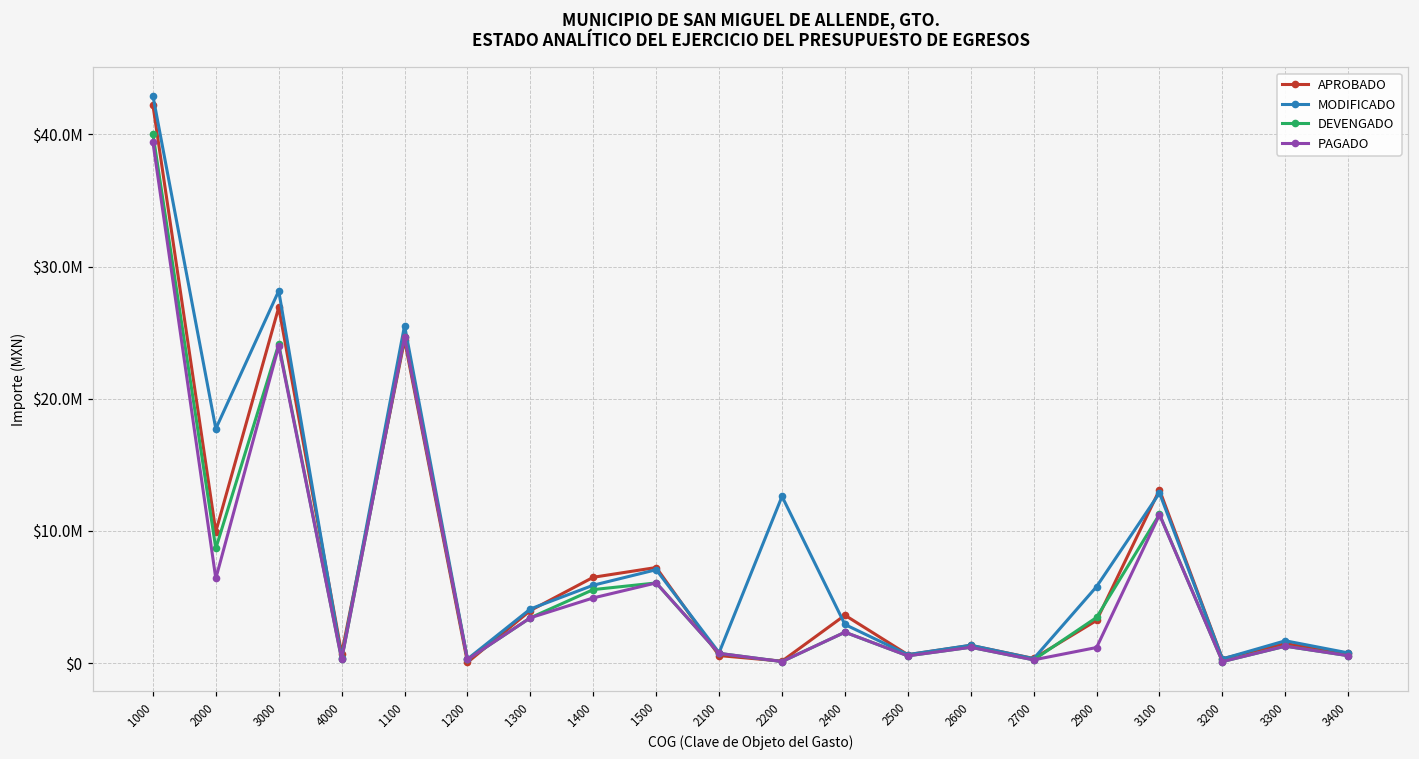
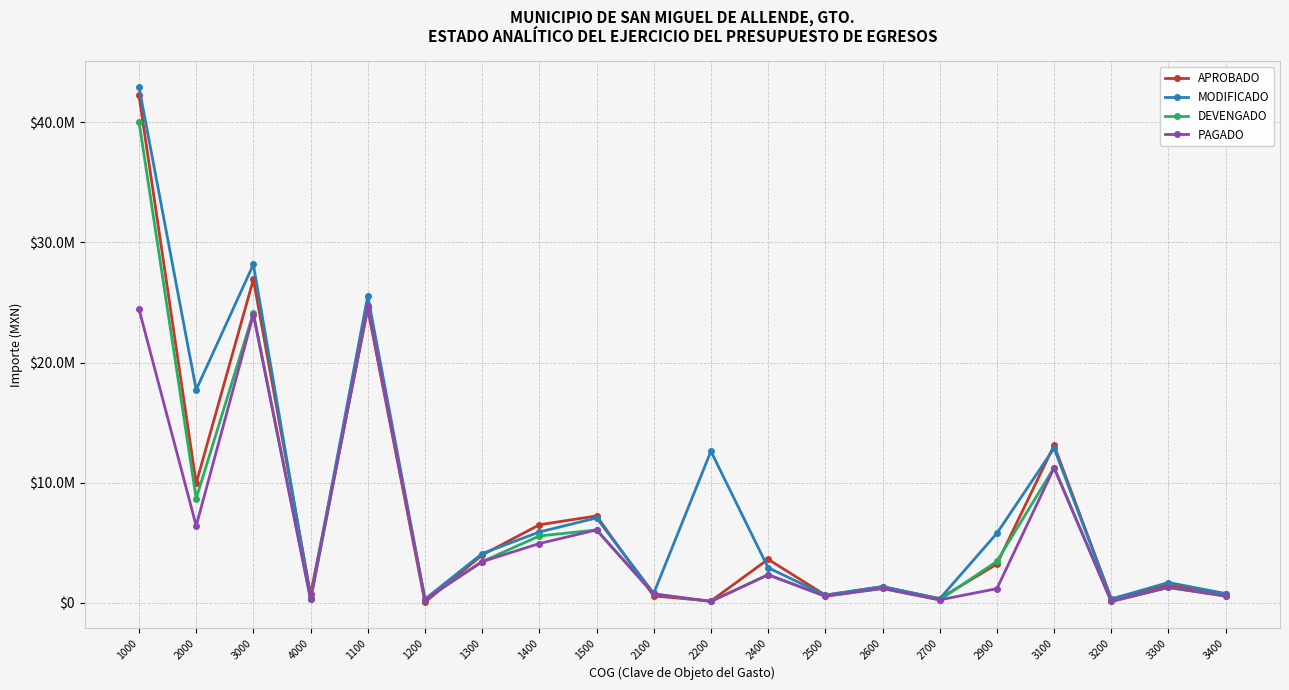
PAGADO, 1000: $39400000 -> $24400000
